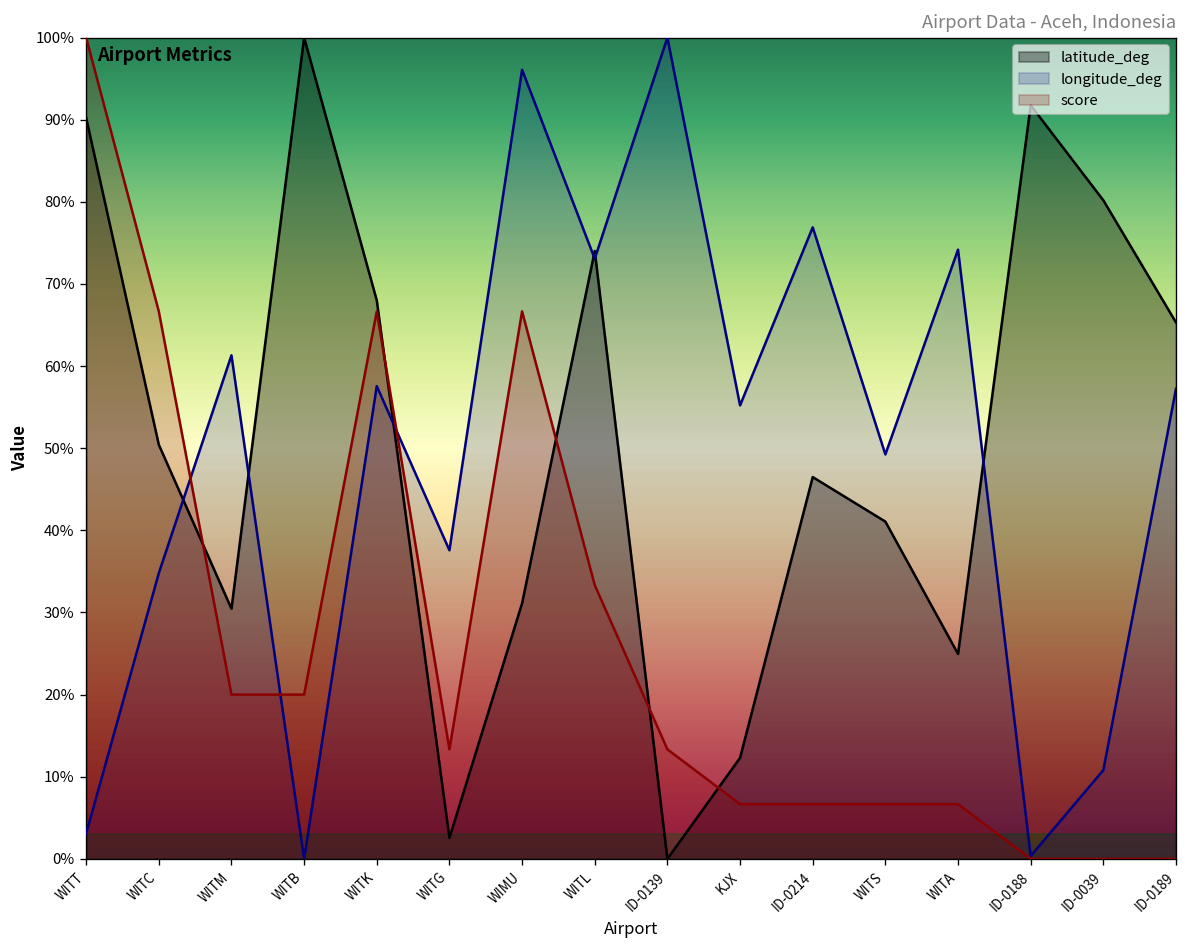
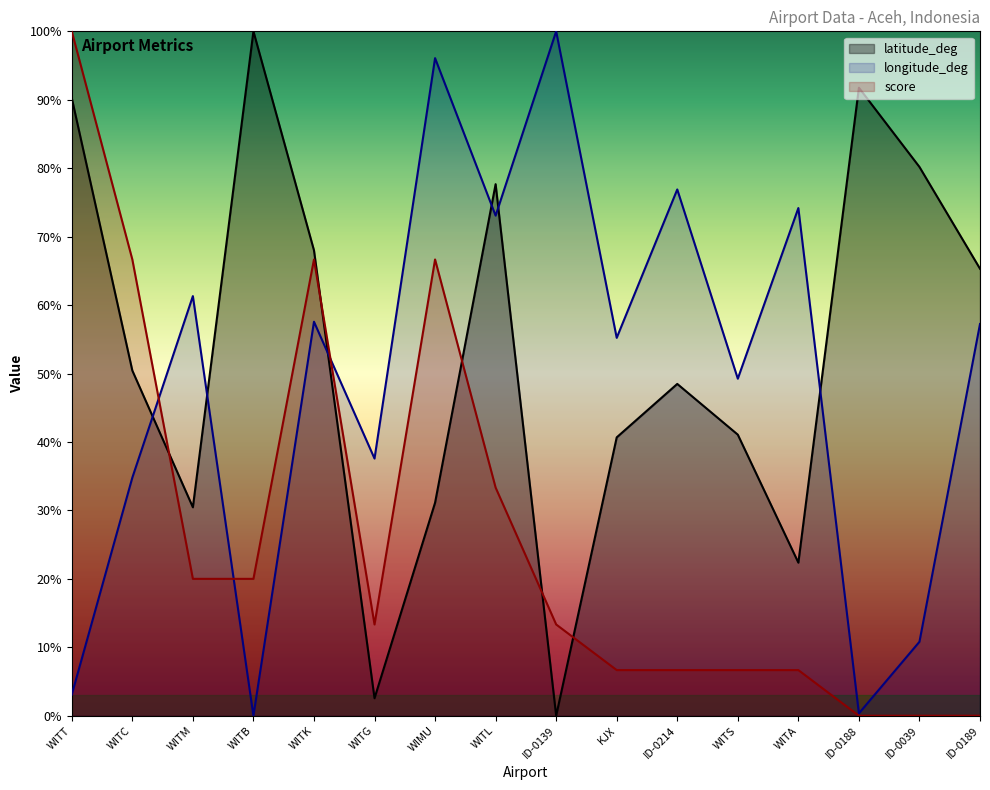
latitude_deg, WITL: 74% -> 78%
latitude_deg, KJX: 12% -> 41%
latitude_deg, ID-0214: 46% -> 48%
latitude_deg, WITA: 25% -> 22%
